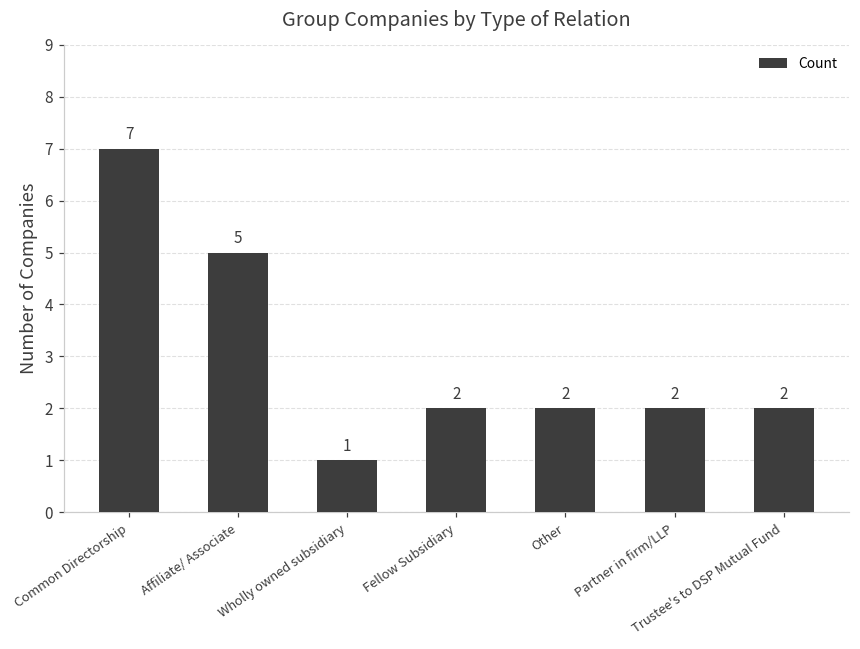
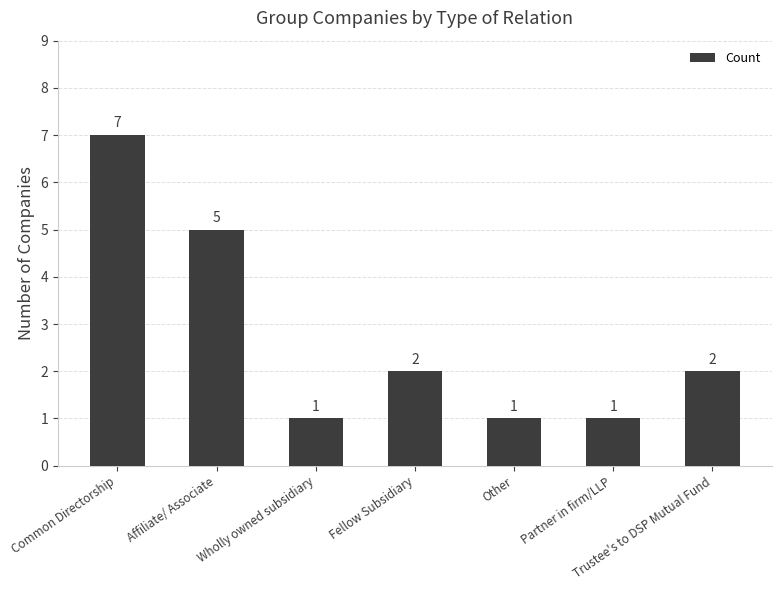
Other: 2 -> 1
Partner in firm/LLP: 2 -> 1
